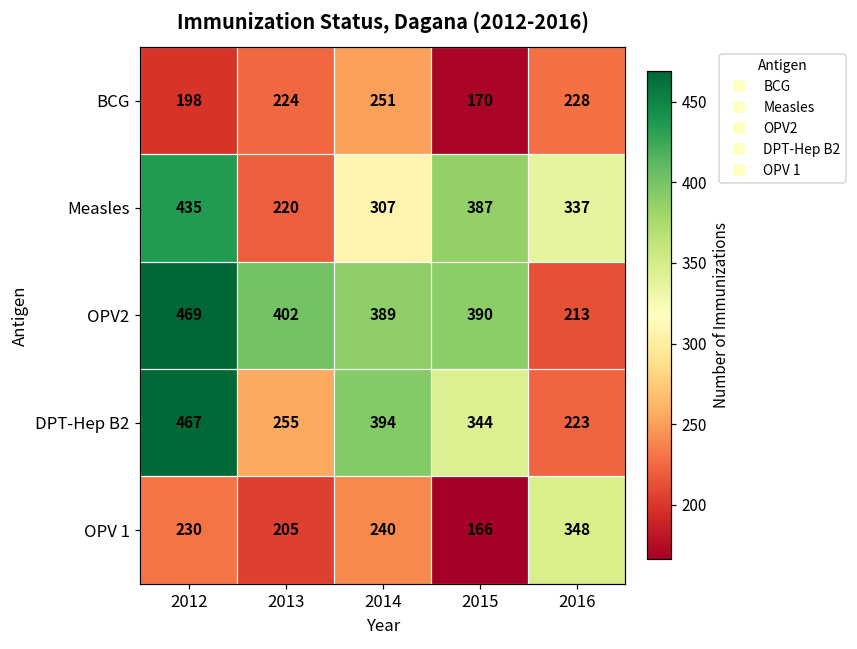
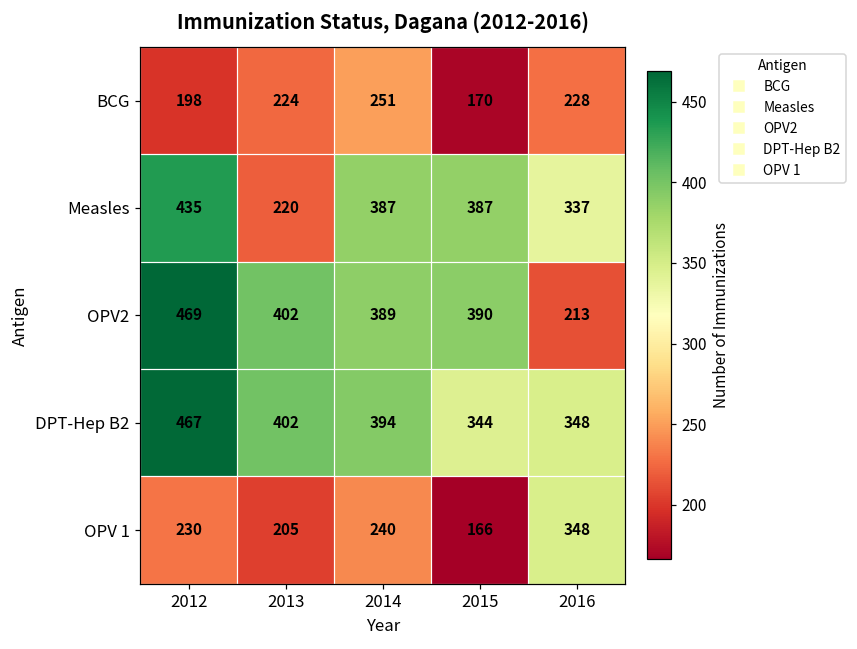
Measles, 2014: 307 -> 387
DPT-Hep B2, 2013: 255 -> 402
DPT-Hep B2, 2016: 223 -> 348
